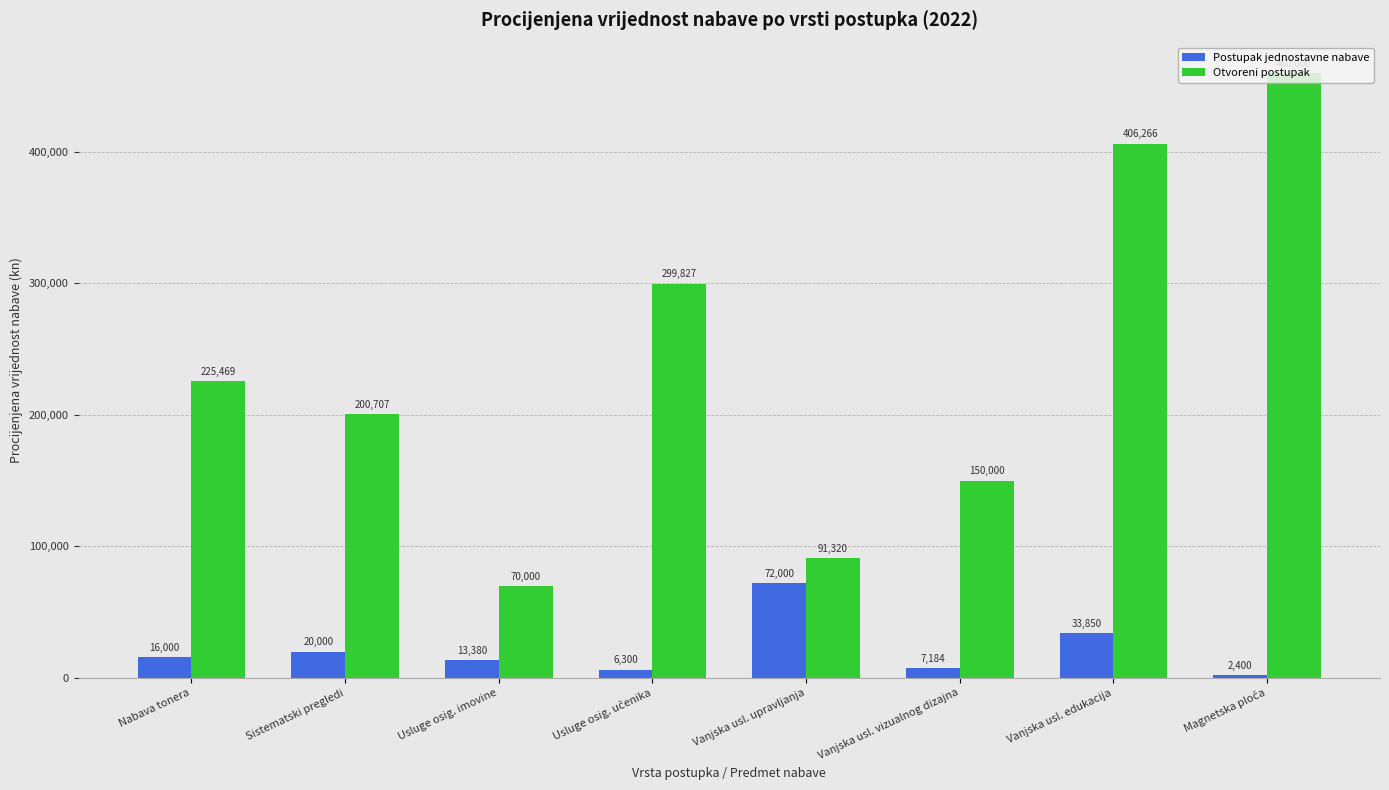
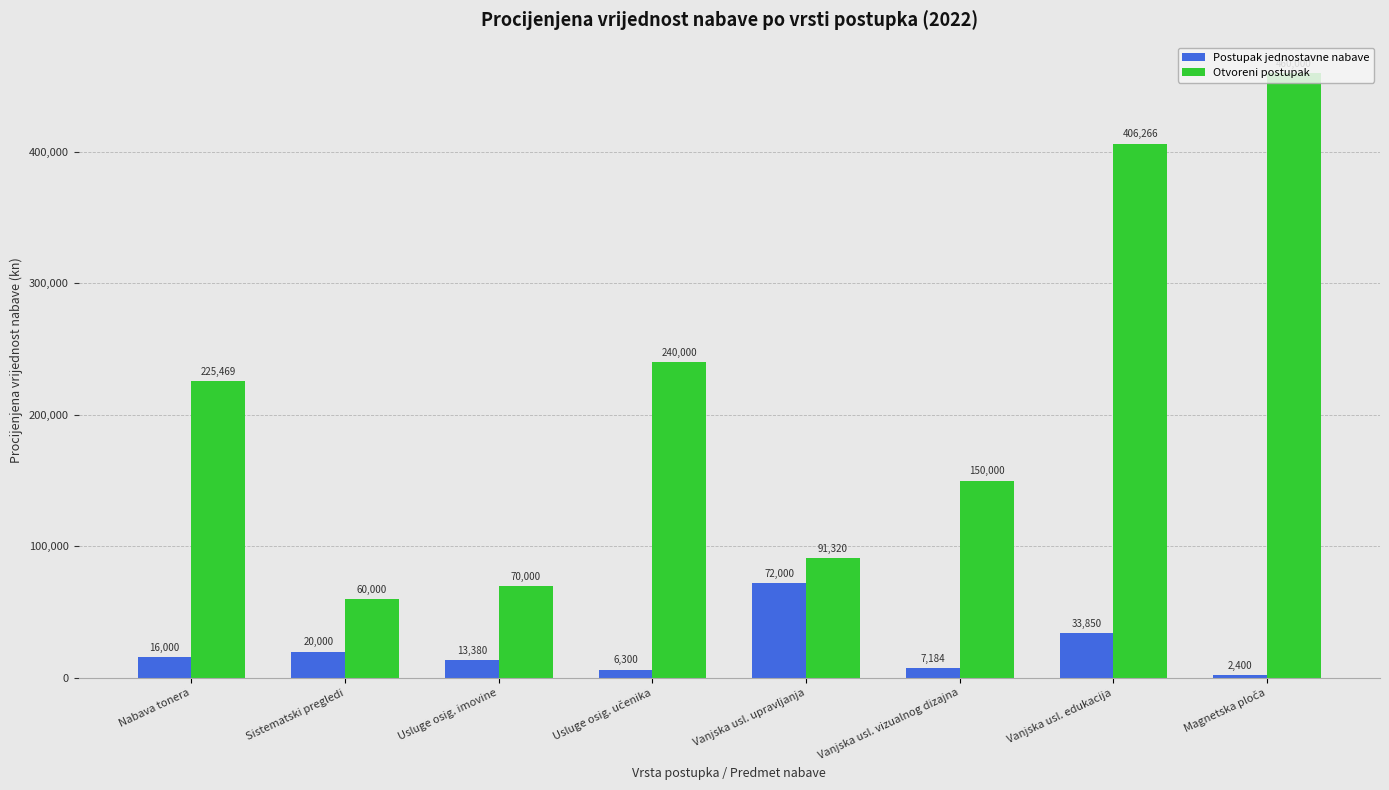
Otvoreni postupak, Sistematski pregledi: 200,707 -> 60,000
Otvoreni postupak, Usluge osig. učenika: 299,827 -> 240,000
